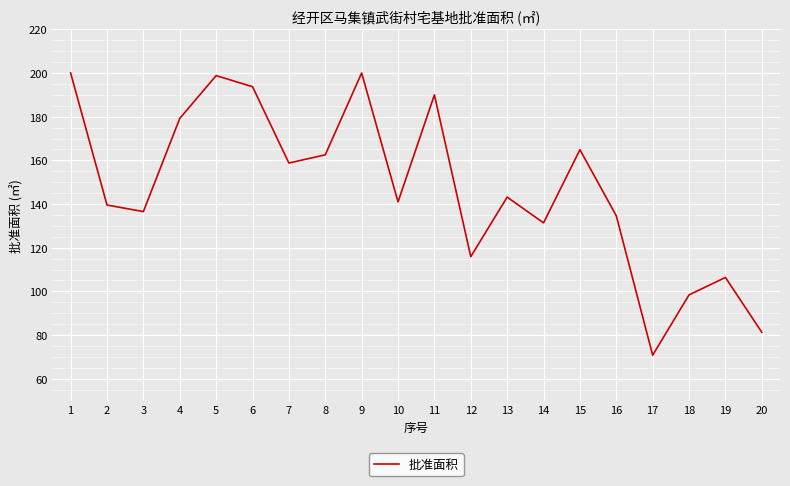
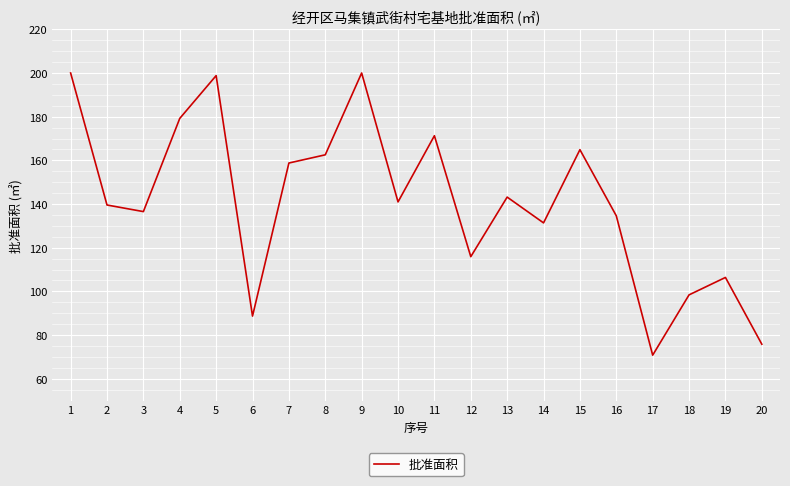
6: 194 -> 89
11: 190 -> 171
20: 81 -> 76
